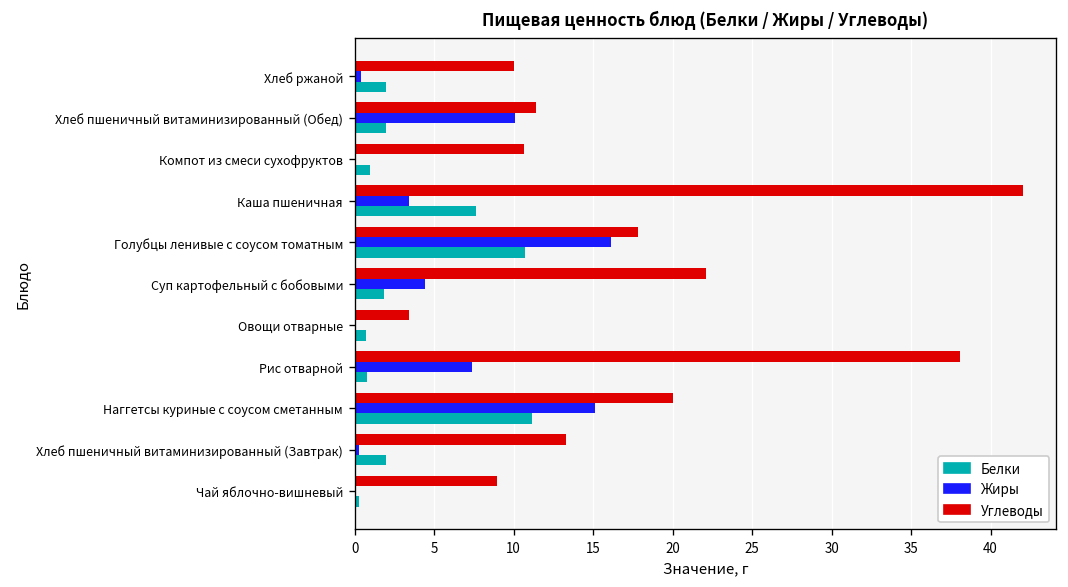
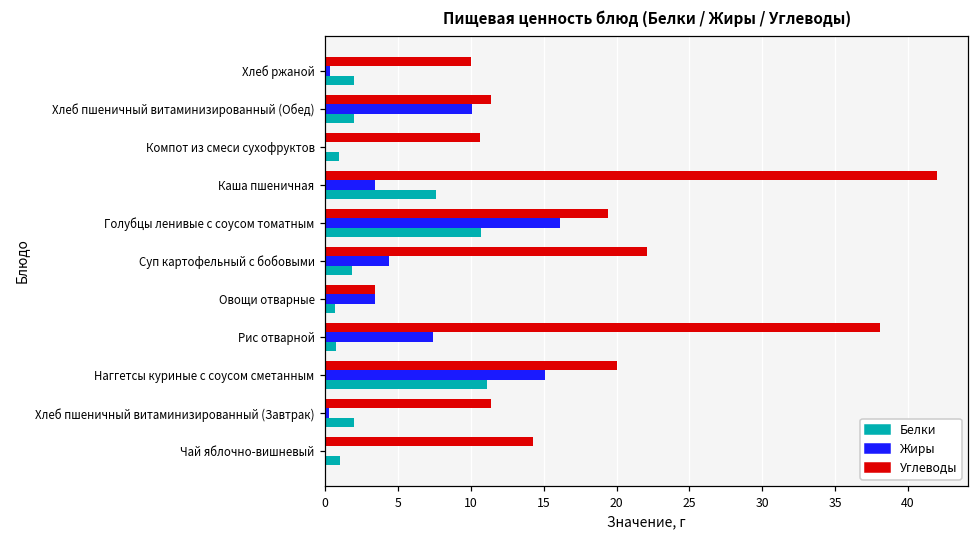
Углеводы, Голубцы ленивые с соусом томатным: 17.9 -> 19.4
Жиры, Овощи отварные: 0.1 -> 3.4
Углеводы, Хлеб пшеничный витаминизированный (Завтрак): 13.3 -> 11.4
Углеводы, Чай яблочно-вишневый: 9.0 -> 14.3
Белки, Чай яблочно-вишневый: 0.3 -> 1.0
